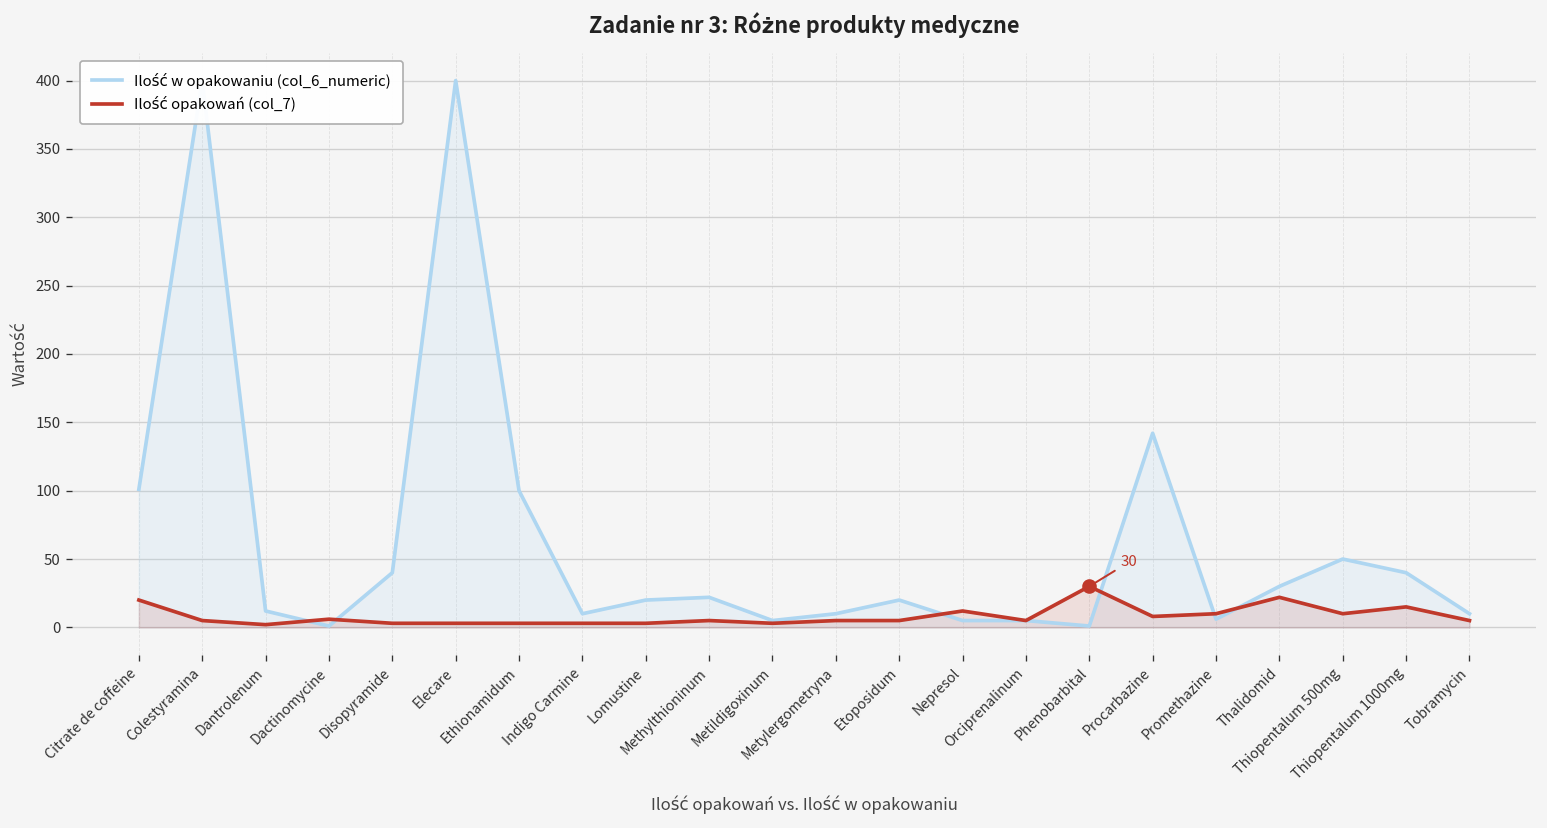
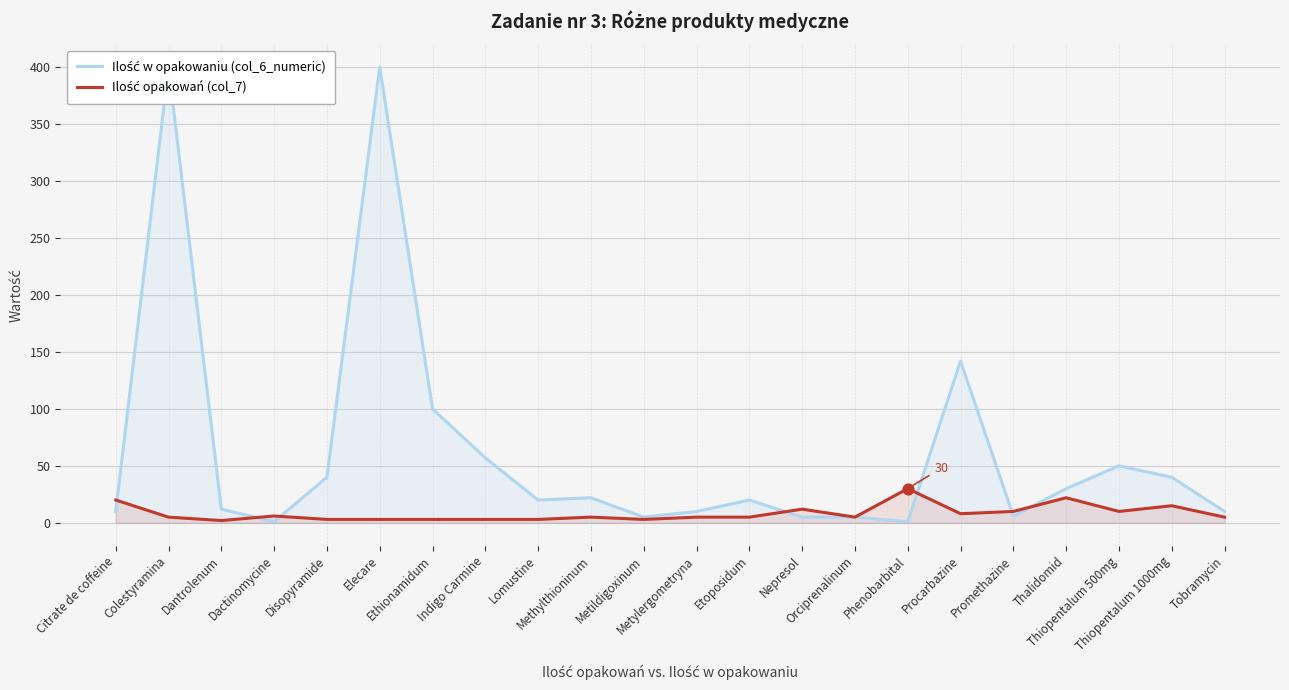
Ilość w opakowaniu (col_6_numeric), Citrate de coffeine: 101 -> 10
Ilość w opakowaniu (col_6_numeric), Indigo Carmine: 10 -> 57
